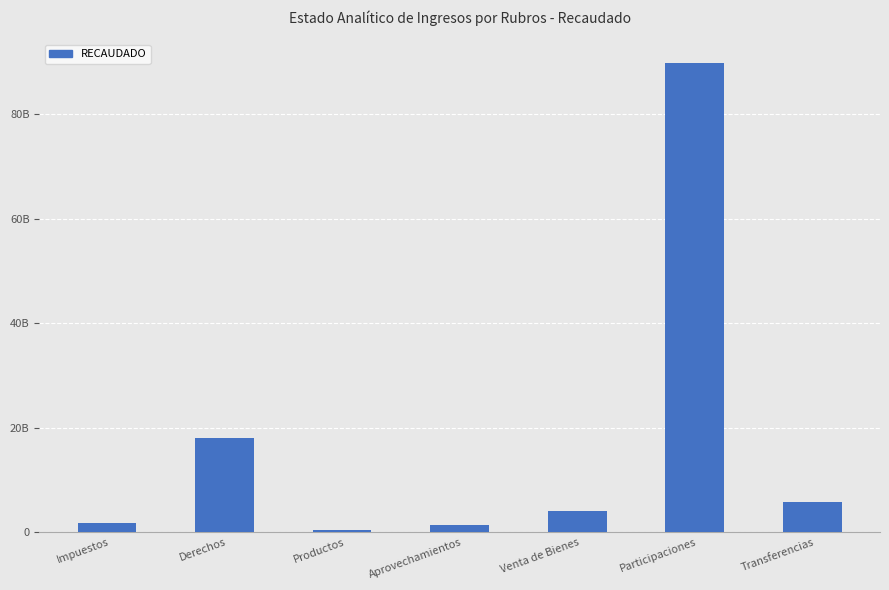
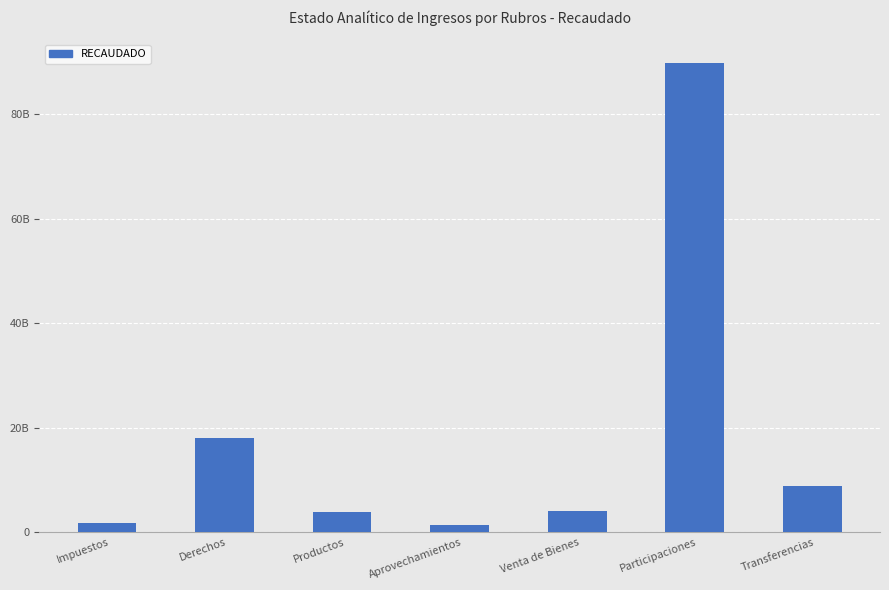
Productos: 0 -> 4000000000
Transferencias: 6000000000 -> 9000000000
